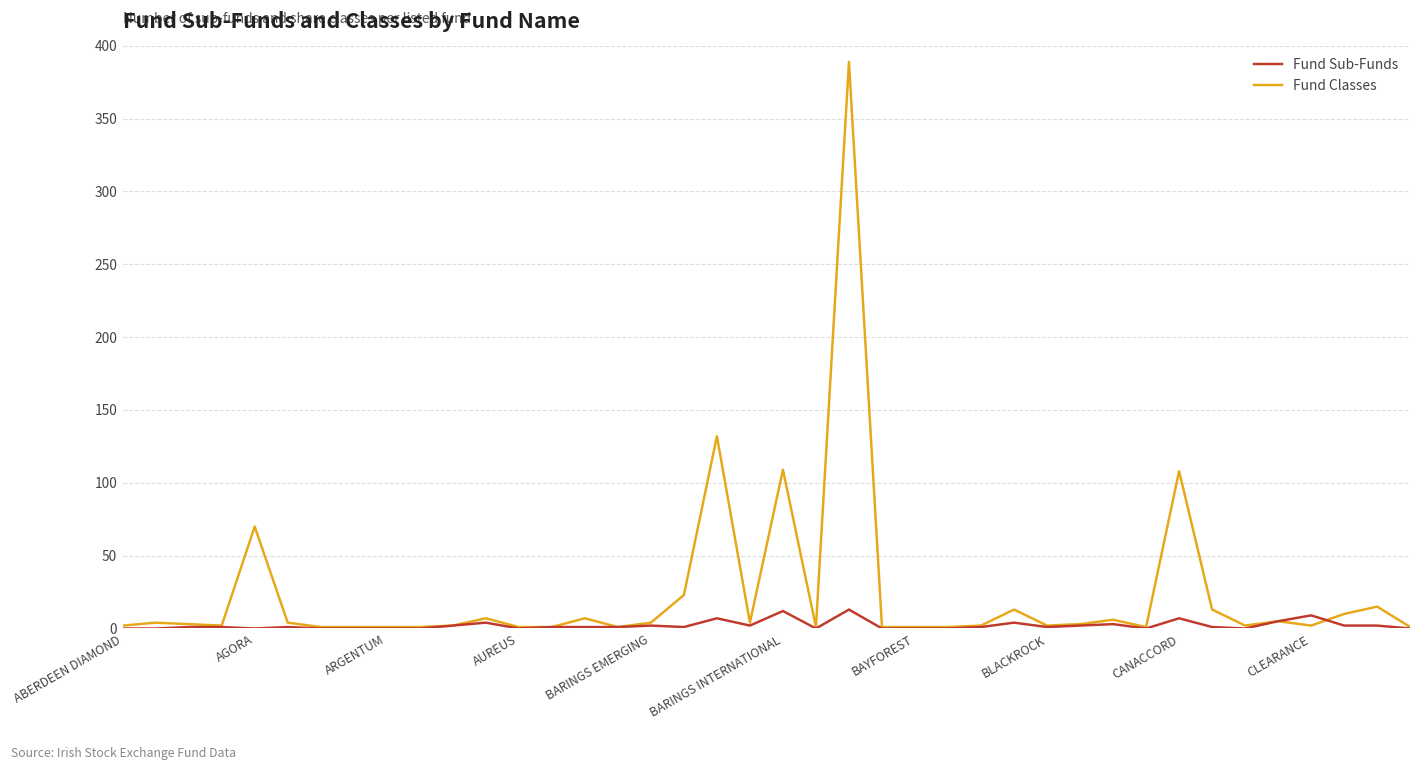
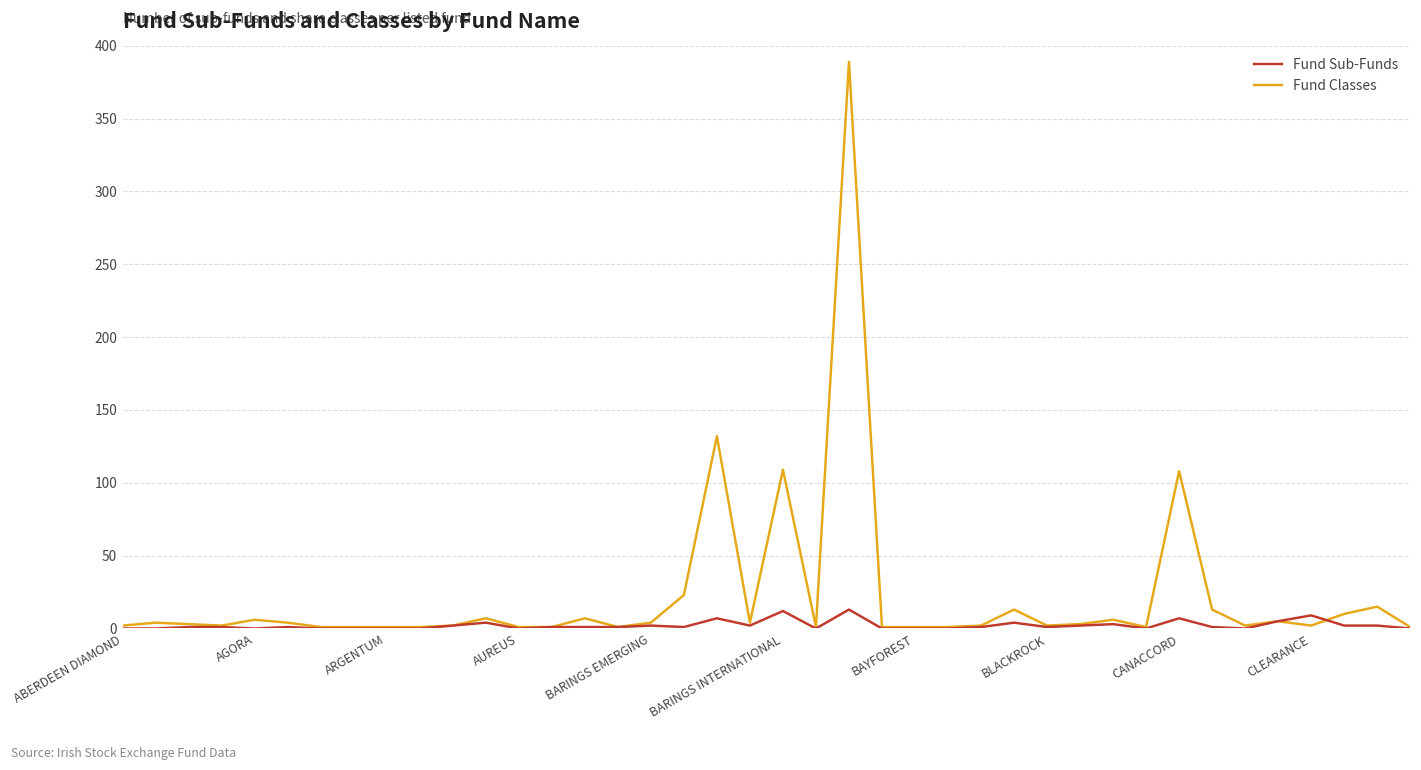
Fund Classes, AGORA: 70 -> 6
